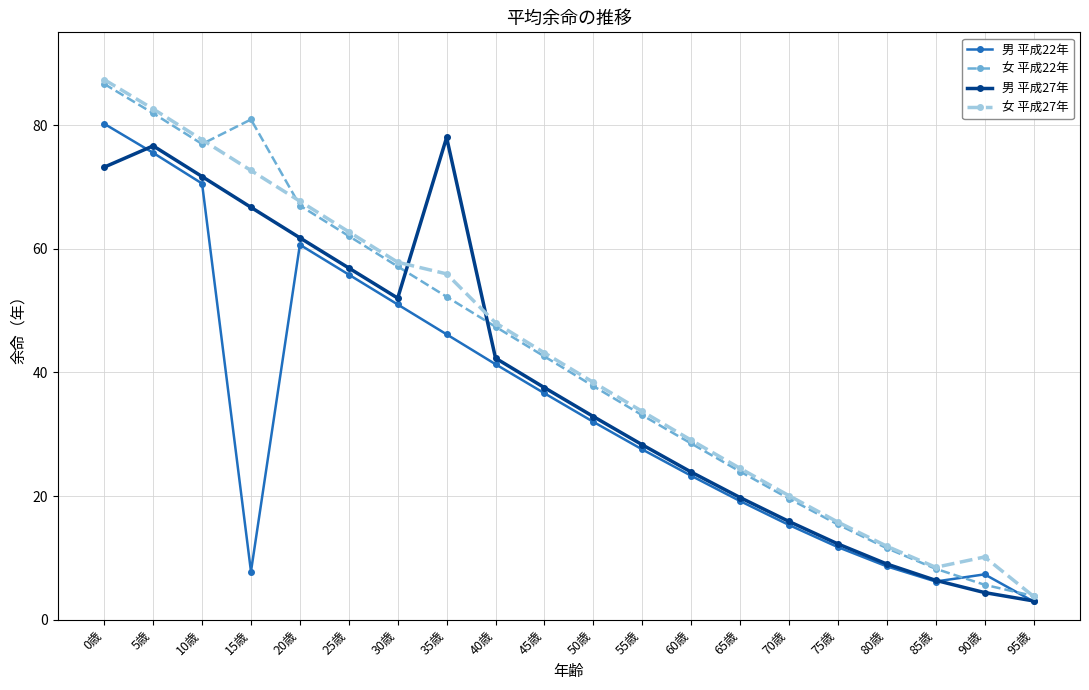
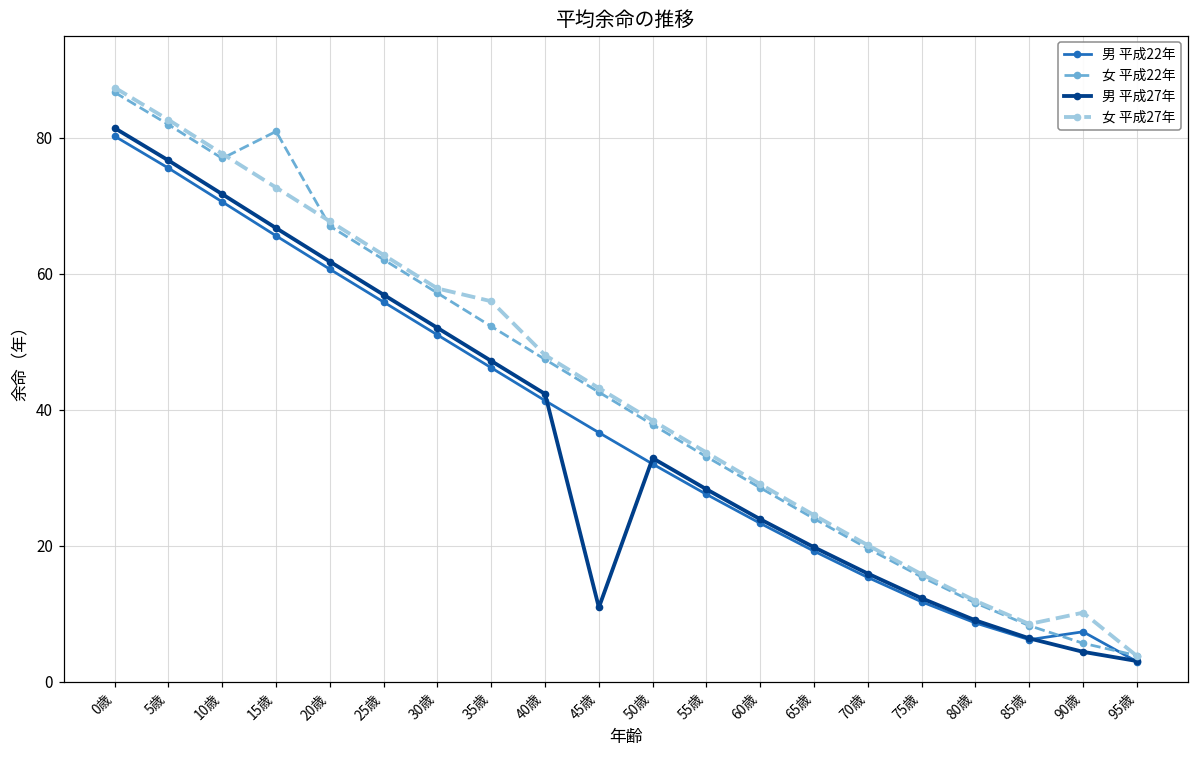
男 平成27年, 0歳: 73 -> 81
男 平成22年, 15歳: 8 -> 66
男 平成27年, 35歳: 78 -> 47
男 平成27年, 45歳: 38 -> 11
